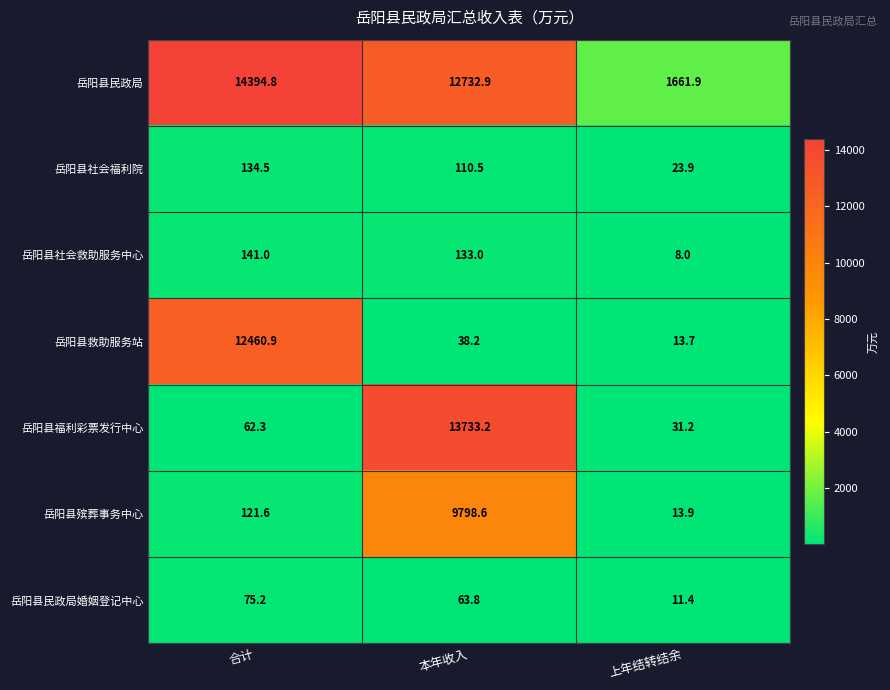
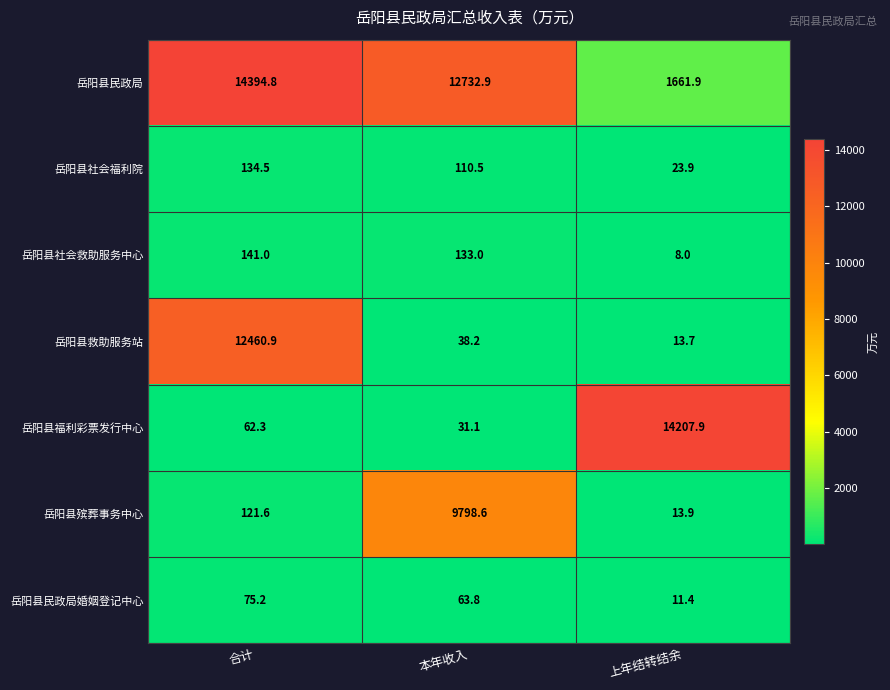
岳阳县福利彩票发行中心, 本年收入: 13733.2 -> 31.1
岳阳县福利彩票发行中心, 上年结转结余: 31.2 -> 14207.9
